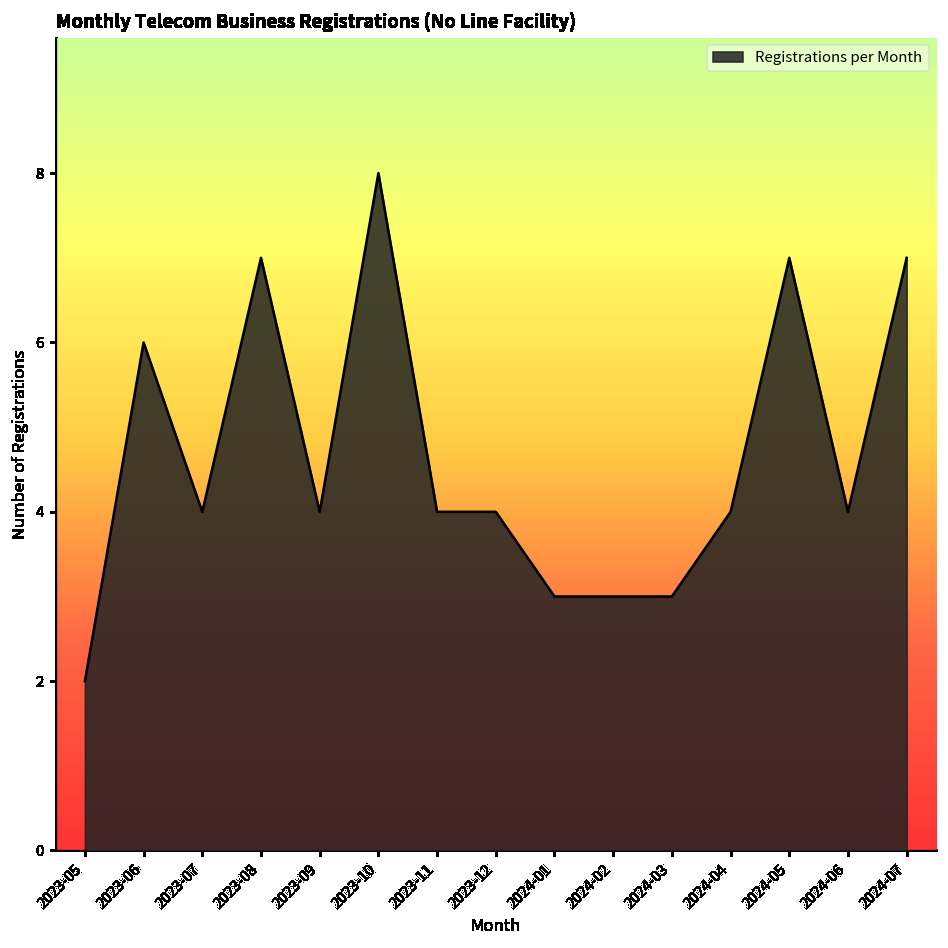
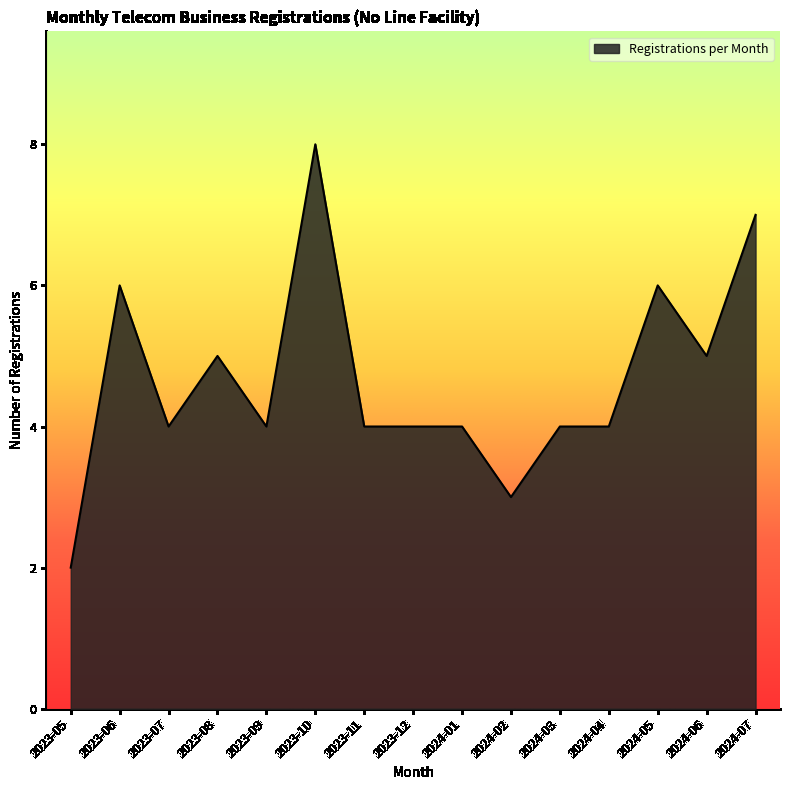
2023-08: 7 -> 5
2024-01: 3 -> 4
2024-03: 3 -> 4
2024-05: 7 -> 6
2024-06: 4 -> 5
